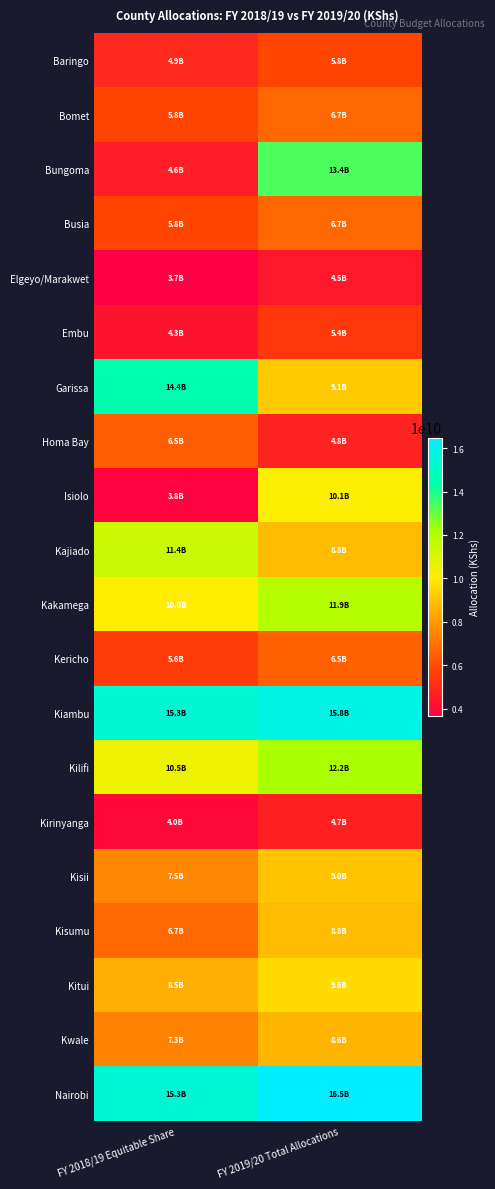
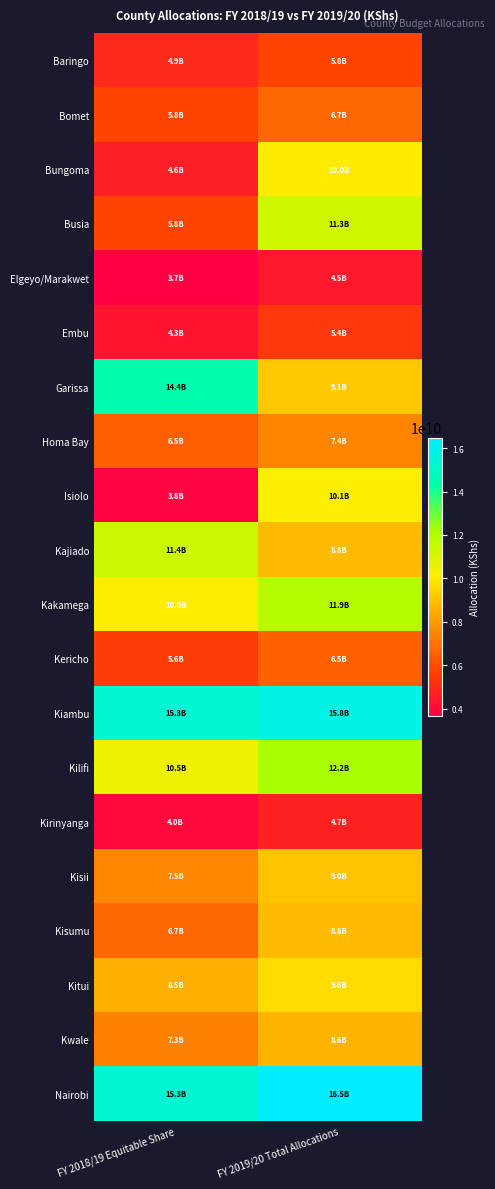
Bungoma, FY 2019/20 Total Allocations: 13.4B -> 10.0B
Busia, FY 2019/20 Total Allocations: 6.7B -> 11.3B
Homa Bay, FY 2019/20 Total Allocations: 4.8B -> 7.4B
